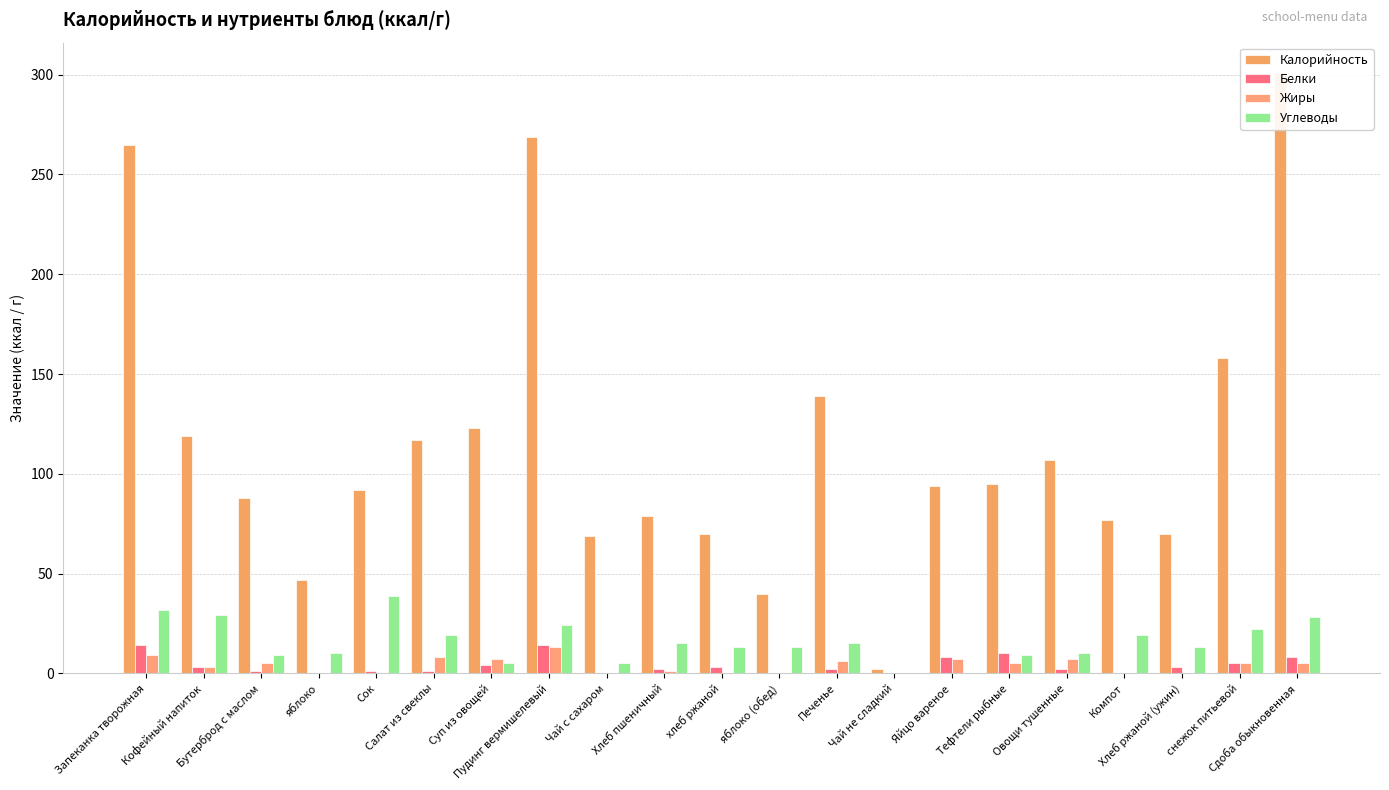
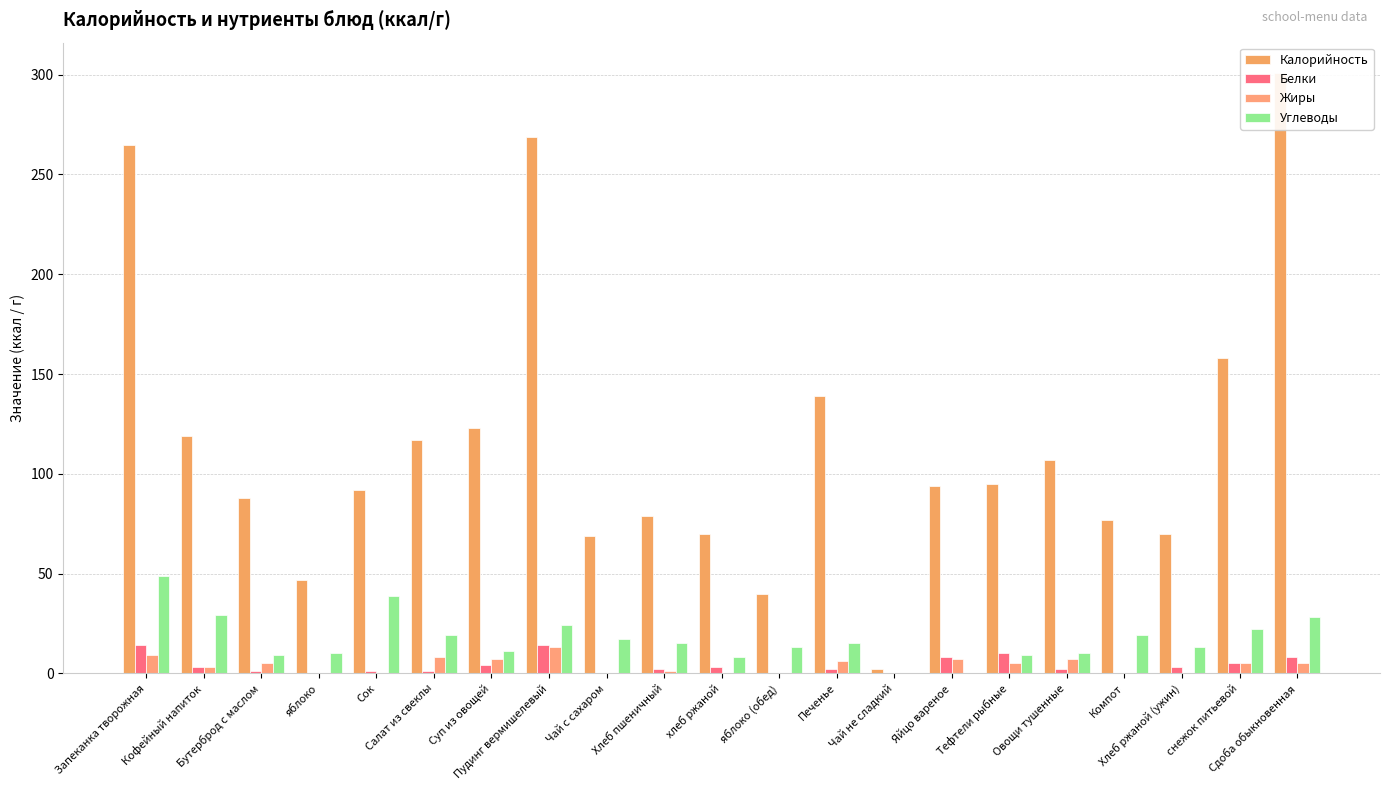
Углеводы, Запеканка творожная: 32 -> 49
Углеводы, Суп из овощей: 5 -> 11
Углеводы, Чай с сахаром: 5 -> 17
Углеводы, хлеб ржаной: 13 -> 8
